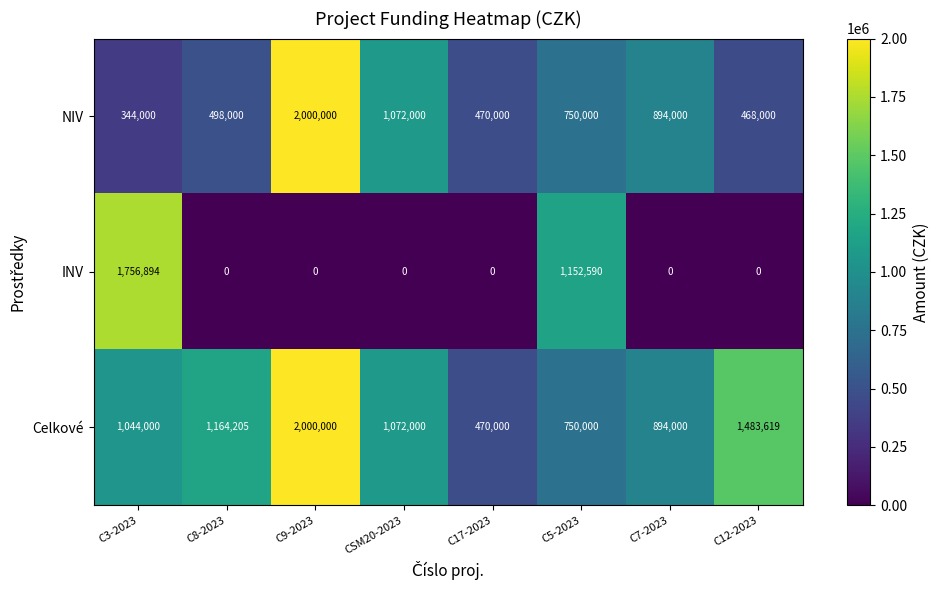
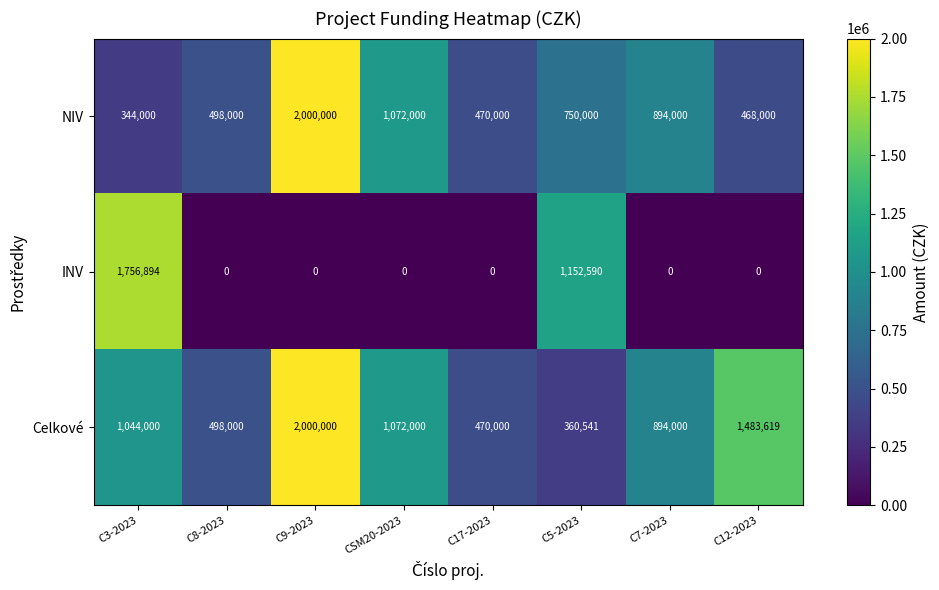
Celkové, C8-2023: 1,164,205 -> 498,000
Celkové, C5-2023: 750,000 -> 360,541
